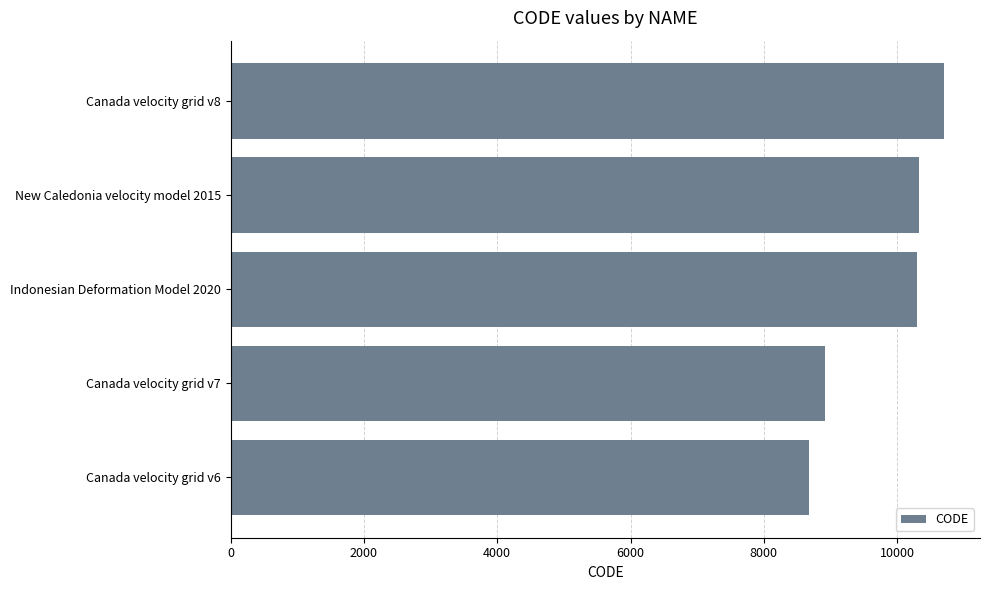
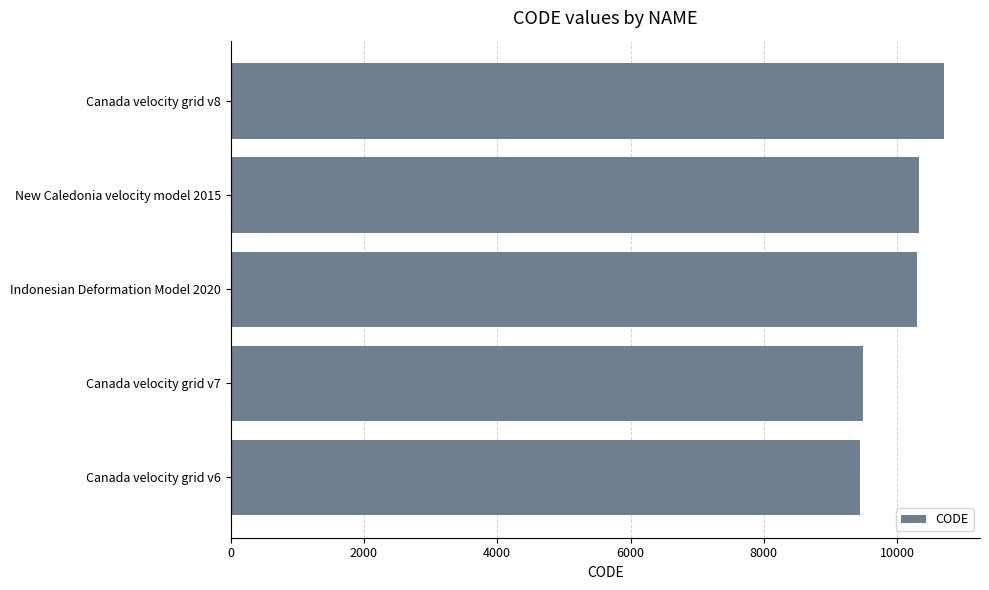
Canada velocity grid v7: 8900 -> 9500
Canada velocity grid v6: 8700 -> 9400
